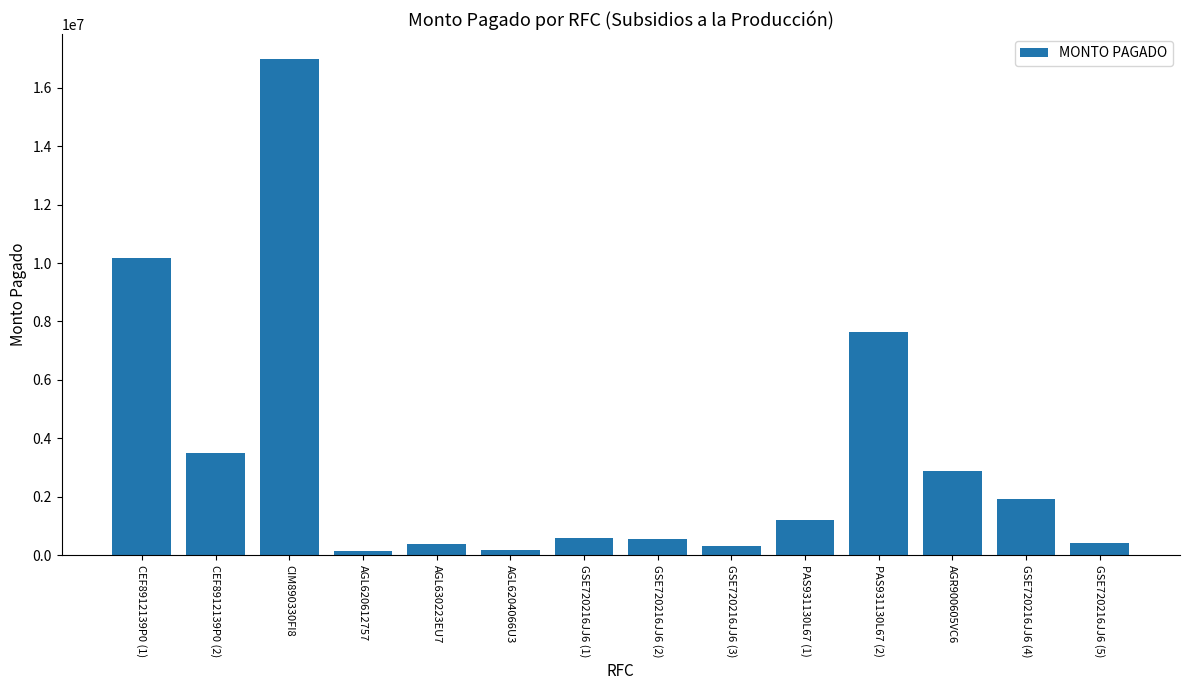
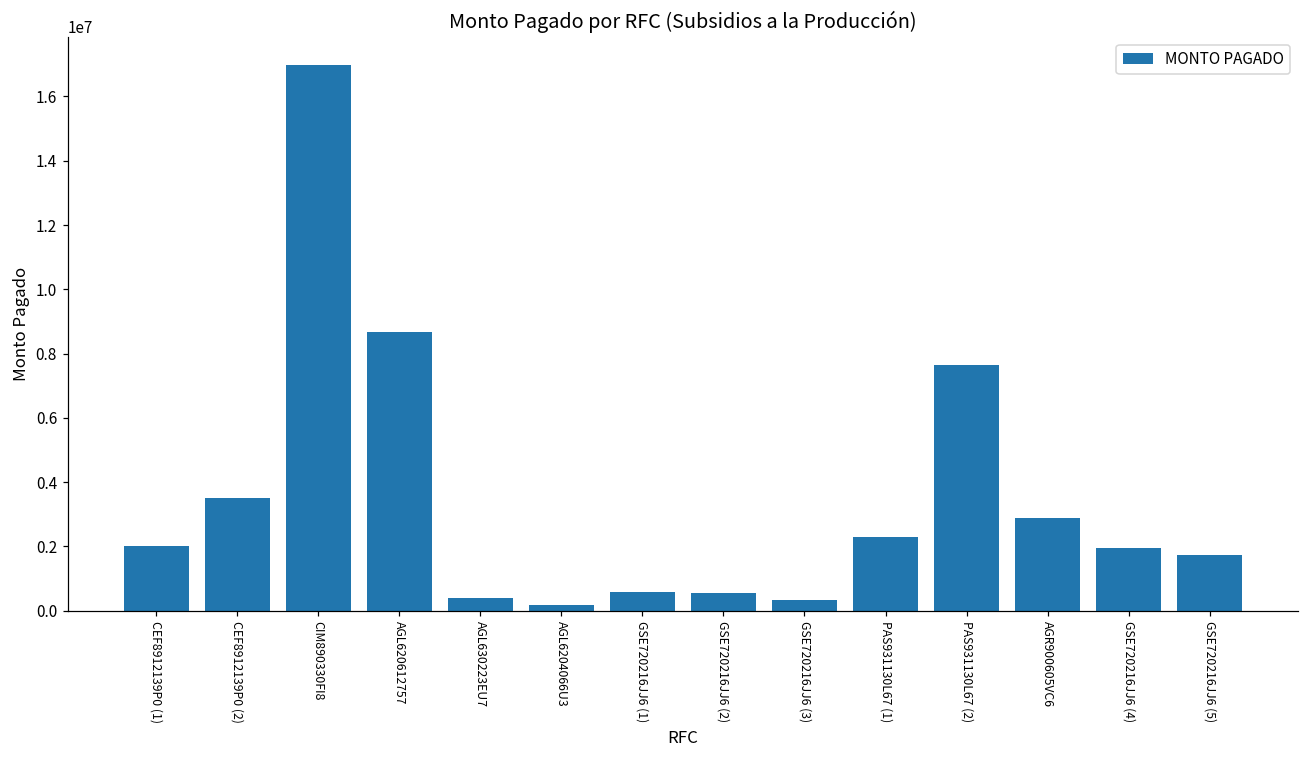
CEF8912139P0 (1): 10200000 -> 2000000
AGL620612757: 100000 -> 8700000
PAS931130L67 (1): 1200000 -> 2300000
GSE720216JJ6 (5): 400000 -> 1700000
